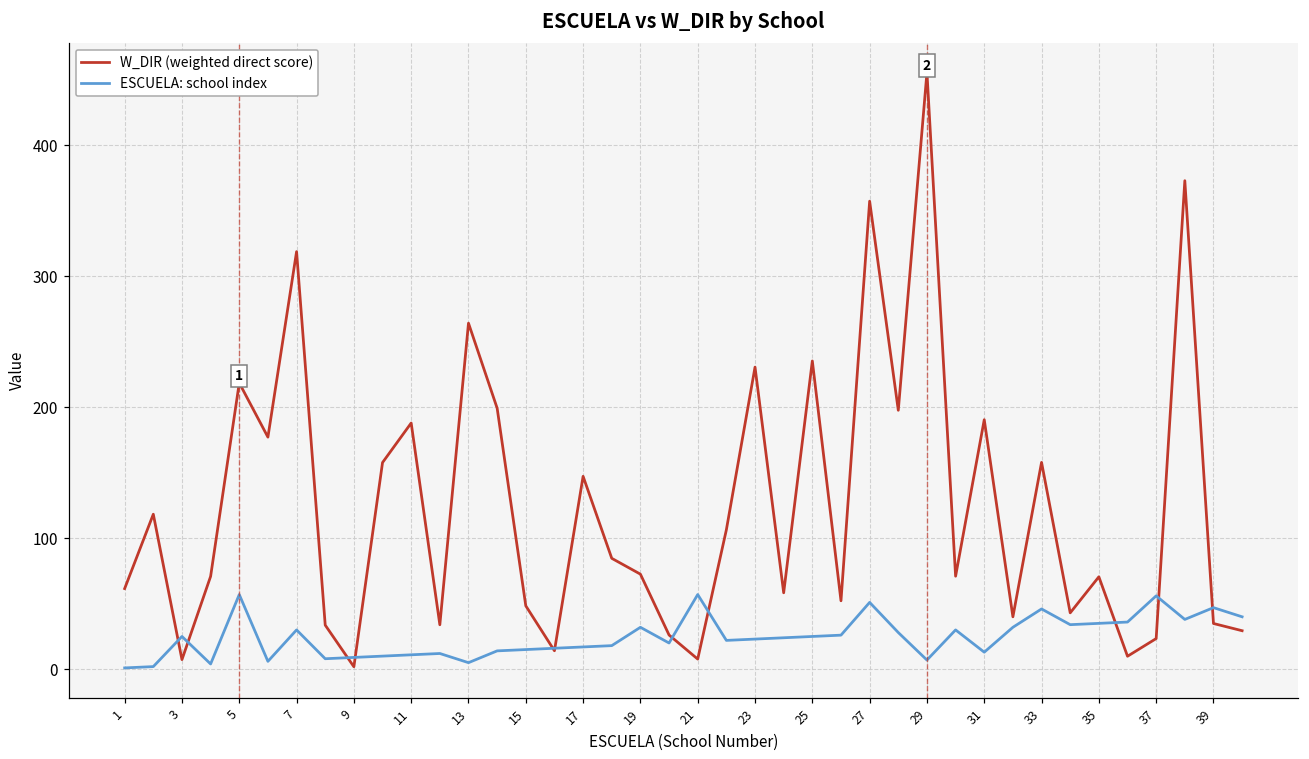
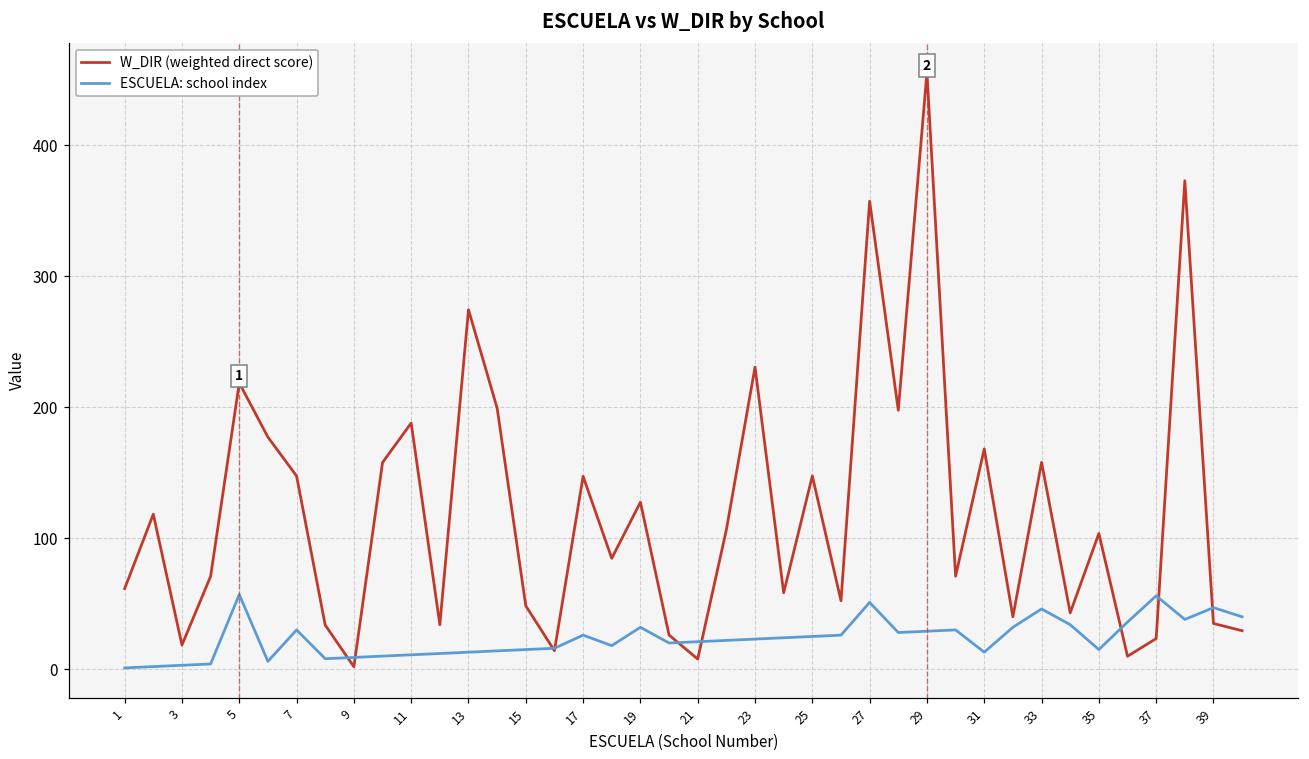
W_DIR (weighted direct score), 3: 7 -> 18
ESCUELA: school index, 3: 25 -> 3
W_DIR (weighted direct score), 7: 319 -> 147
W_DIR (weighted direct score), 13: 264 -> 274
ESCUELA: school index, 13: 5 -> 13
ESCUELA: school index, 17: 17 -> 26
W_DIR (weighted direct score), 19: 73 -> 127
ESCUELA: school index, 21: 57 -> 21
W_DIR (weighted direct score), 25: 235 -> 148
ESCUELA: school index, 29: 7 -> 29
W_DIR (weighted direct score), 31: 190 -> 168
W_DIR (weighted direct score), 35: 71 -> 104
ESCUELA: school index, 35: 35 -> 15
